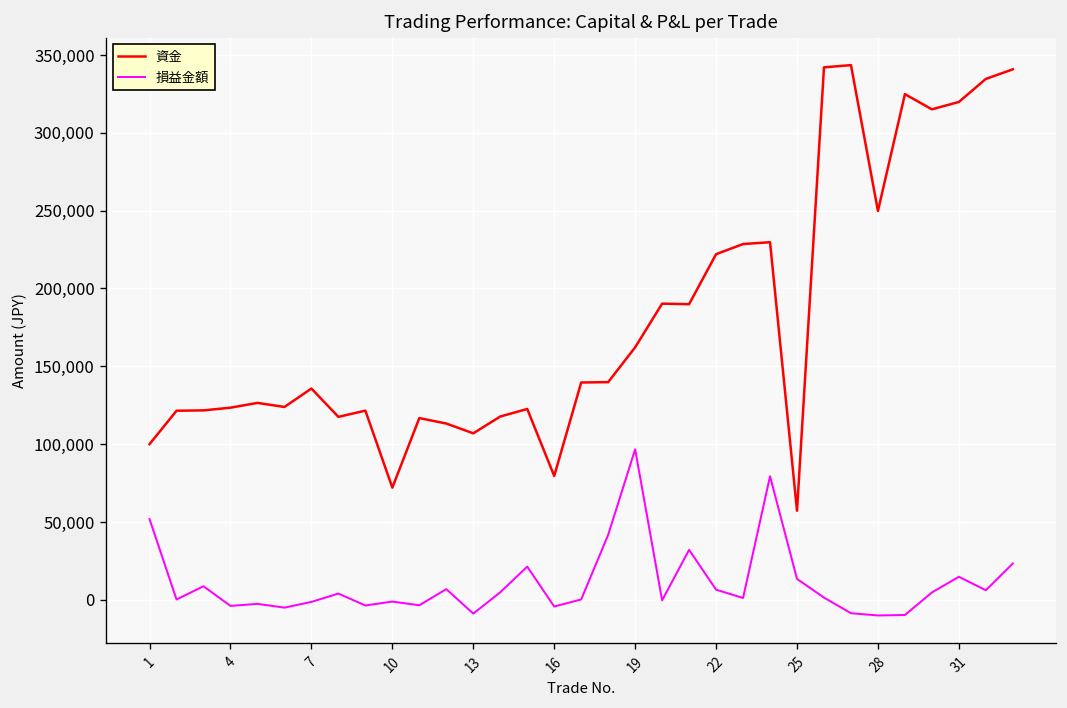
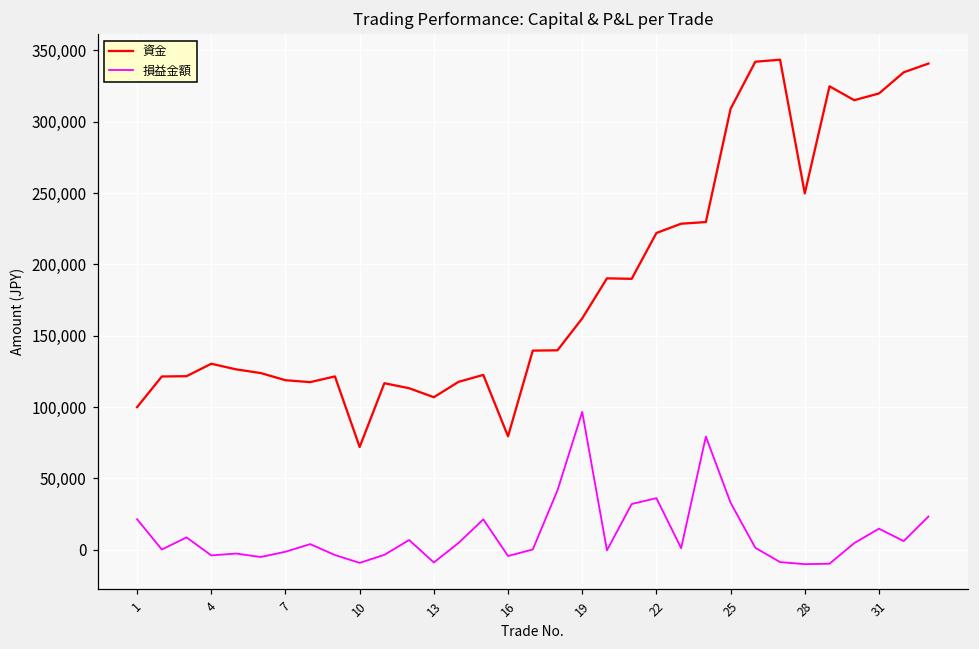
損益金額, 1: 52,000 -> 21,000
資金, 4: 123,000 -> 130,000
資金, 7: 136,000 -> 119,000
損益金額, 10: -1,000 -> -9,000
損益金額, 22: 7,000 -> 36,000
資金, 25: 57,000 -> 309,000
損益金額, 25: 13,000 -> 33,000
